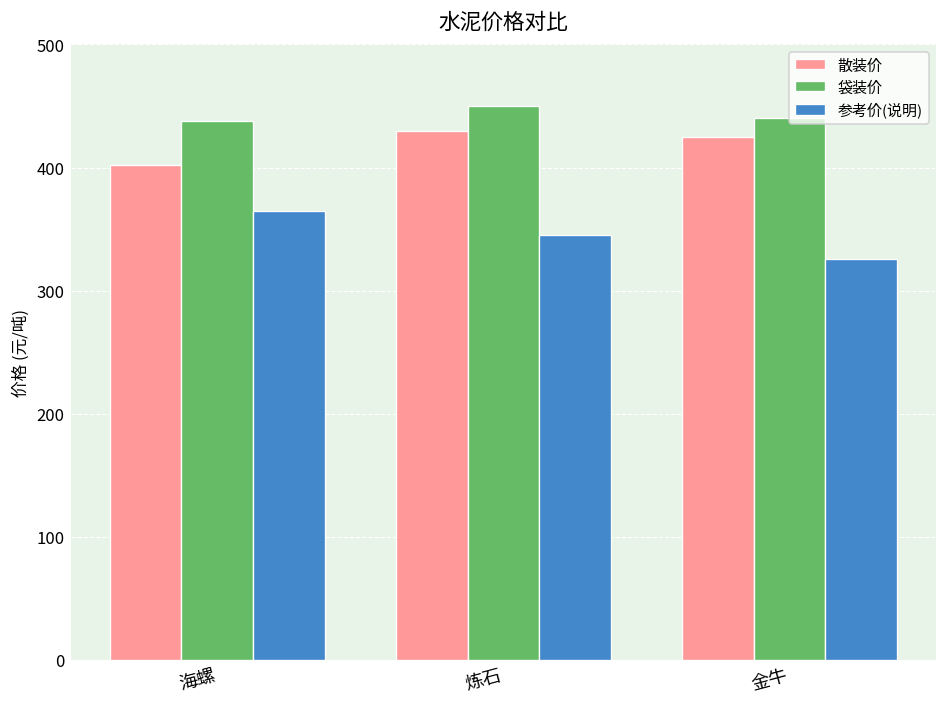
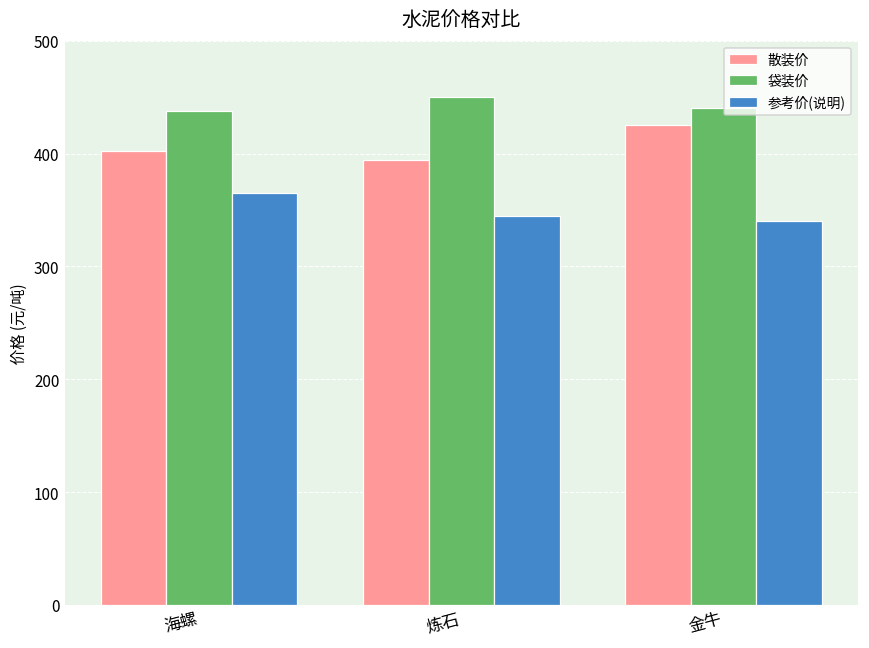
散装价, 炼石: 430 -> 394
参考价(说明), 金牛: 326 -> 340
